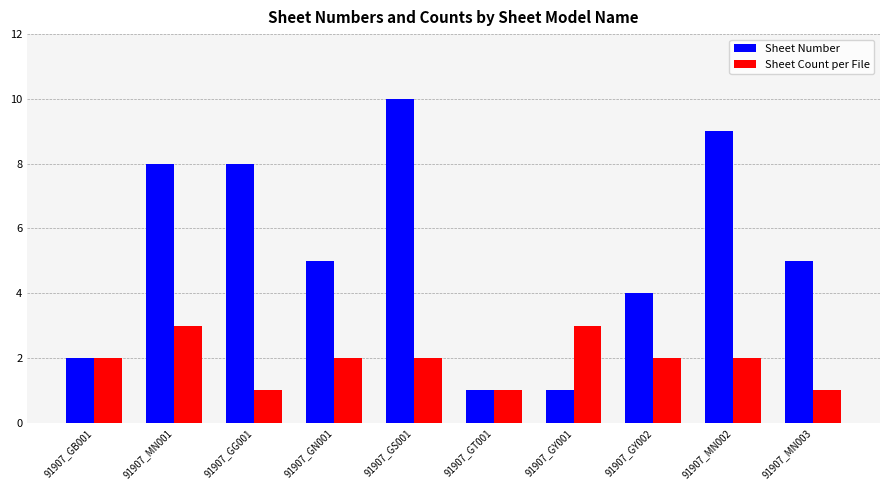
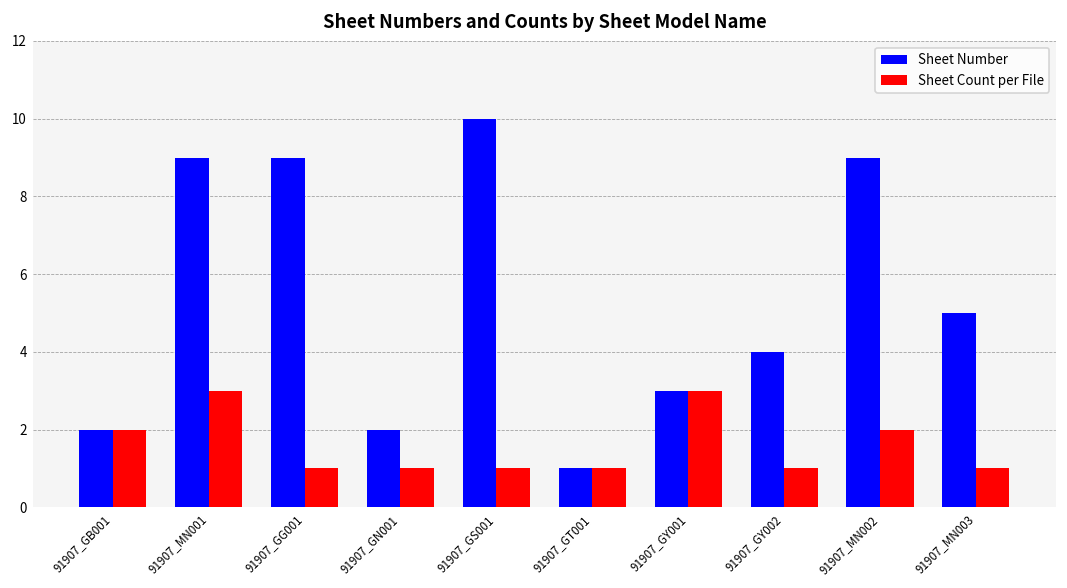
Sheet Number, 91907_MN001: 8 -> 9
Sheet Number, 91907_GG001: 8 -> 9
Sheet Number, 91907_GN001: 5 -> 2
Sheet Count per File, 91907_GN001: 2 -> 1
Sheet Count per File, 91907_GS001: 2 -> 1
Sheet Number, 91907_GY001: 1 -> 3
Sheet Count per File, 91907_GY002: 2 -> 1
